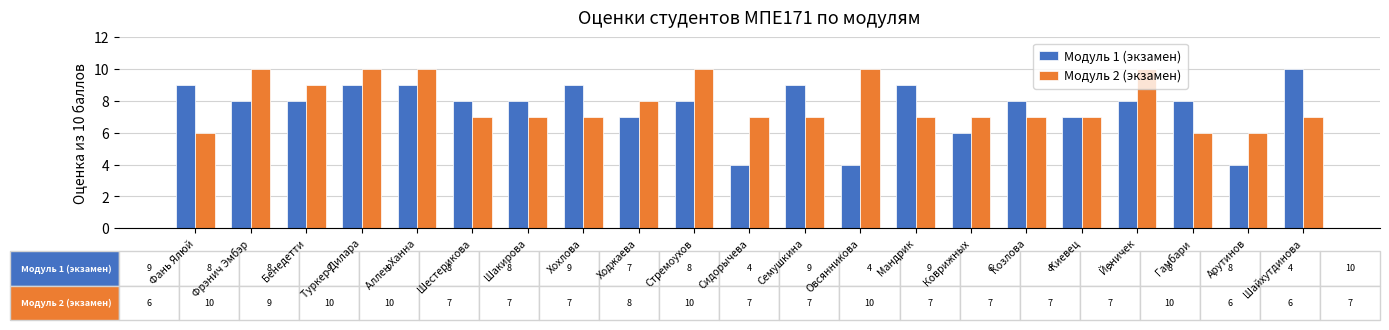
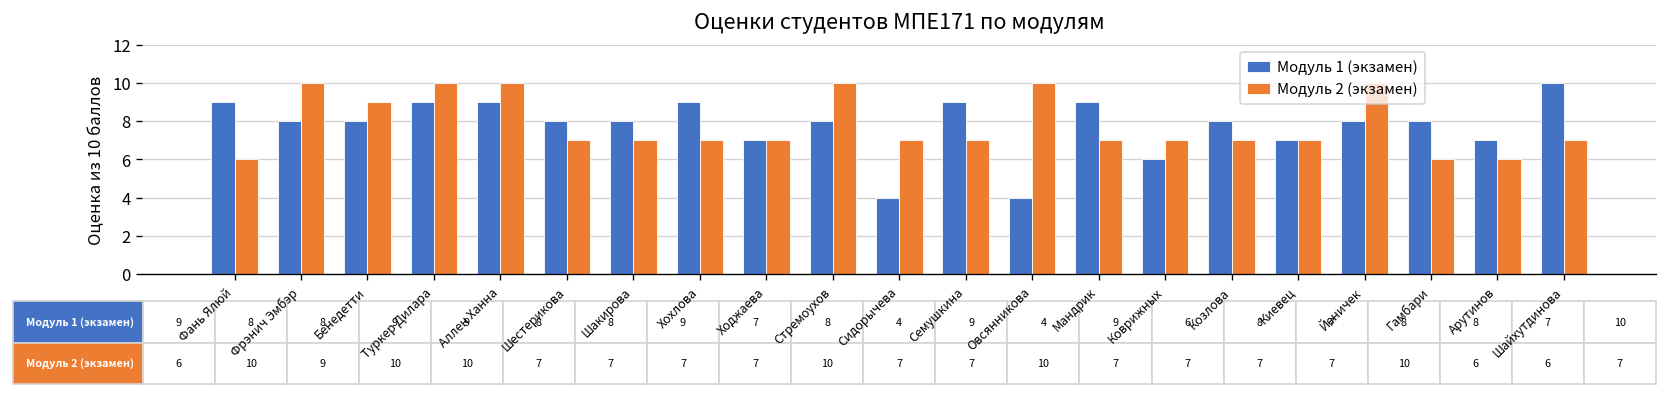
Модуль 2 (экзамен), Ходжаева: 8 -> 7
Модуль 1 (экзамен), Арутинов: 4 -> 7
